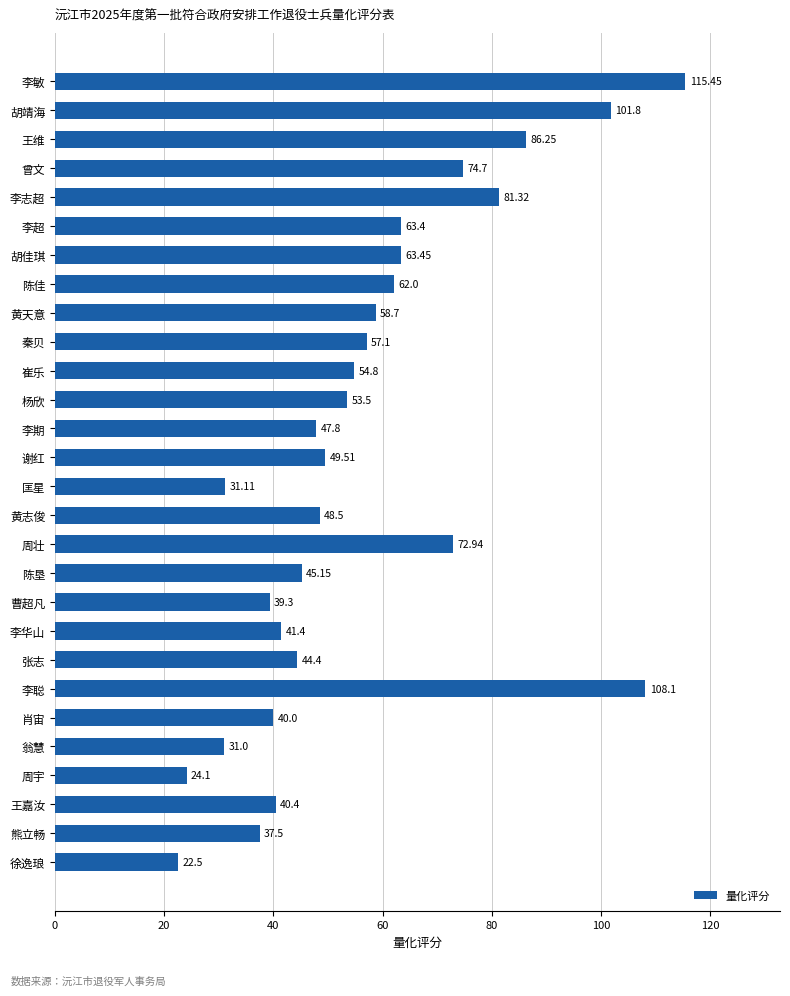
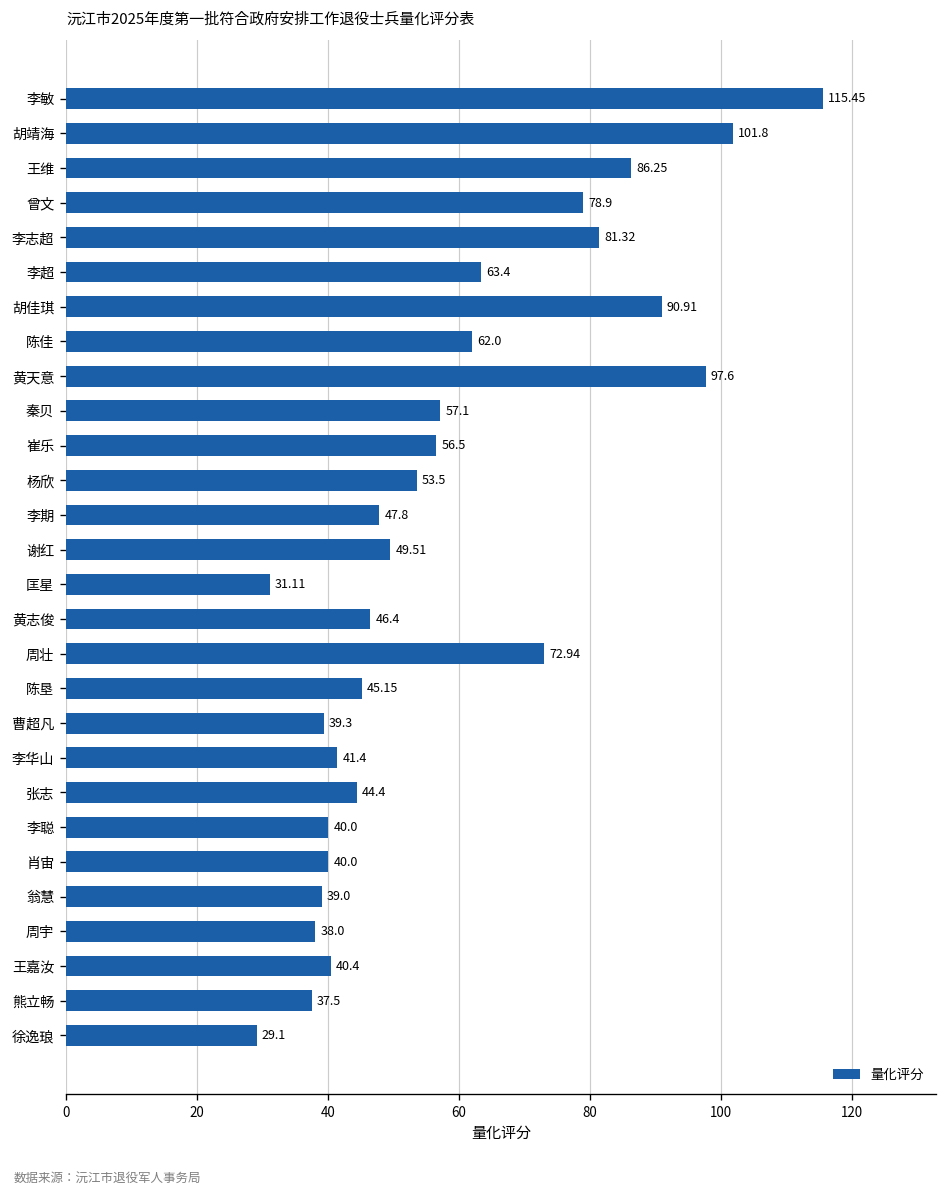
曾文: 74.7 -> 78.9
胡佳琪: 63.45 -> 90.91
黄天意: 58.7 -> 97.6
崔乐: 54.8 -> 56.5
黄志俊: 48.5 -> 46.4
李聪: 108.1 -> 40.0
翁慧: 31.0 -> 39.0
周宇: 24.1 -> 38.0
徐逸琅: 22.5 -> 29.1
